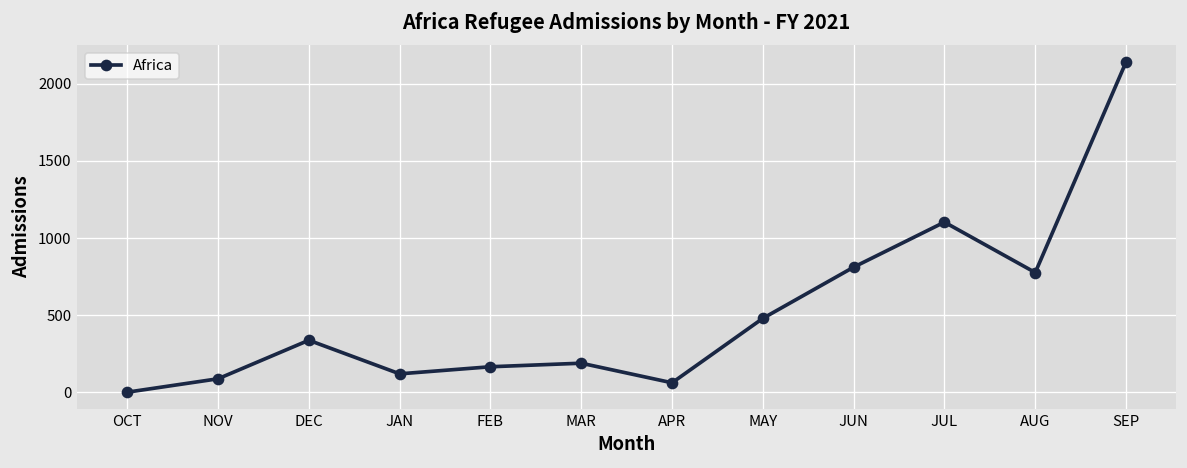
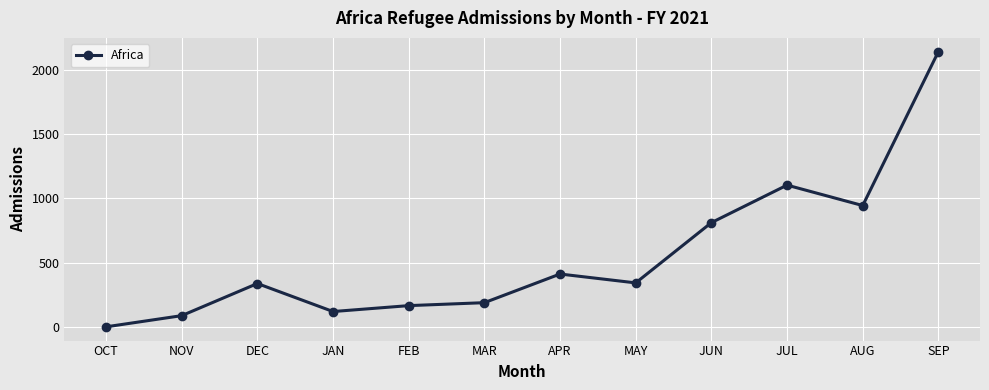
APR: 60 -> 410
MAY: 480 -> 340
AUG: 780 -> 940
